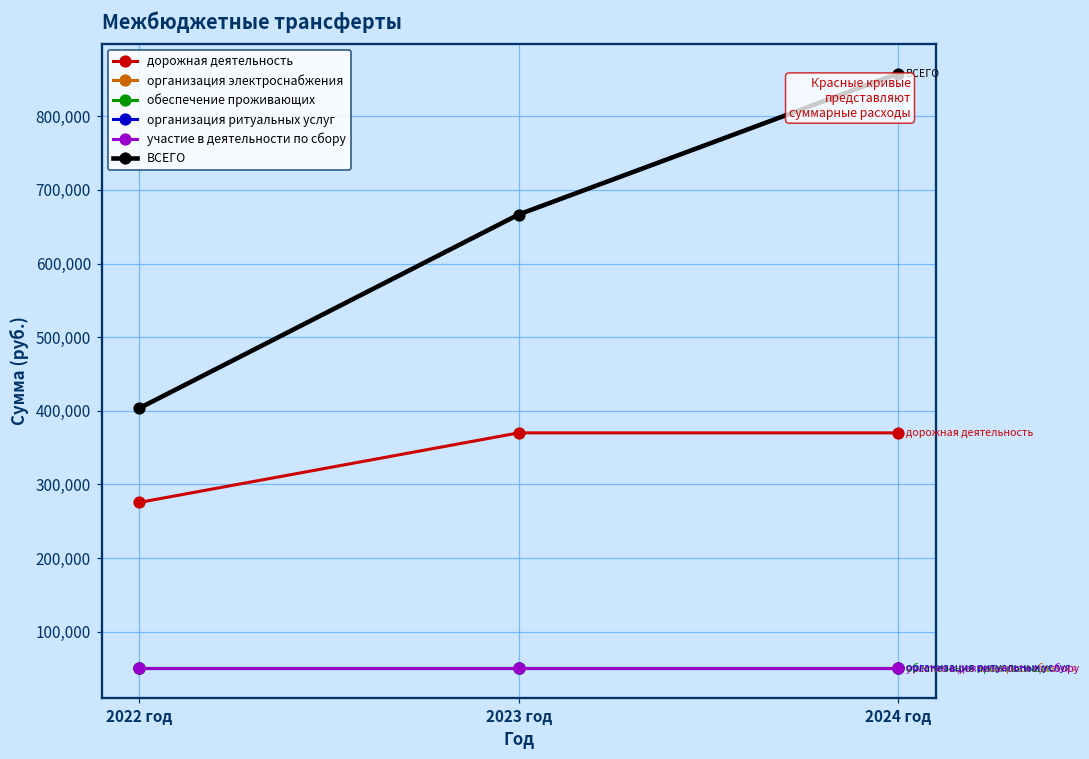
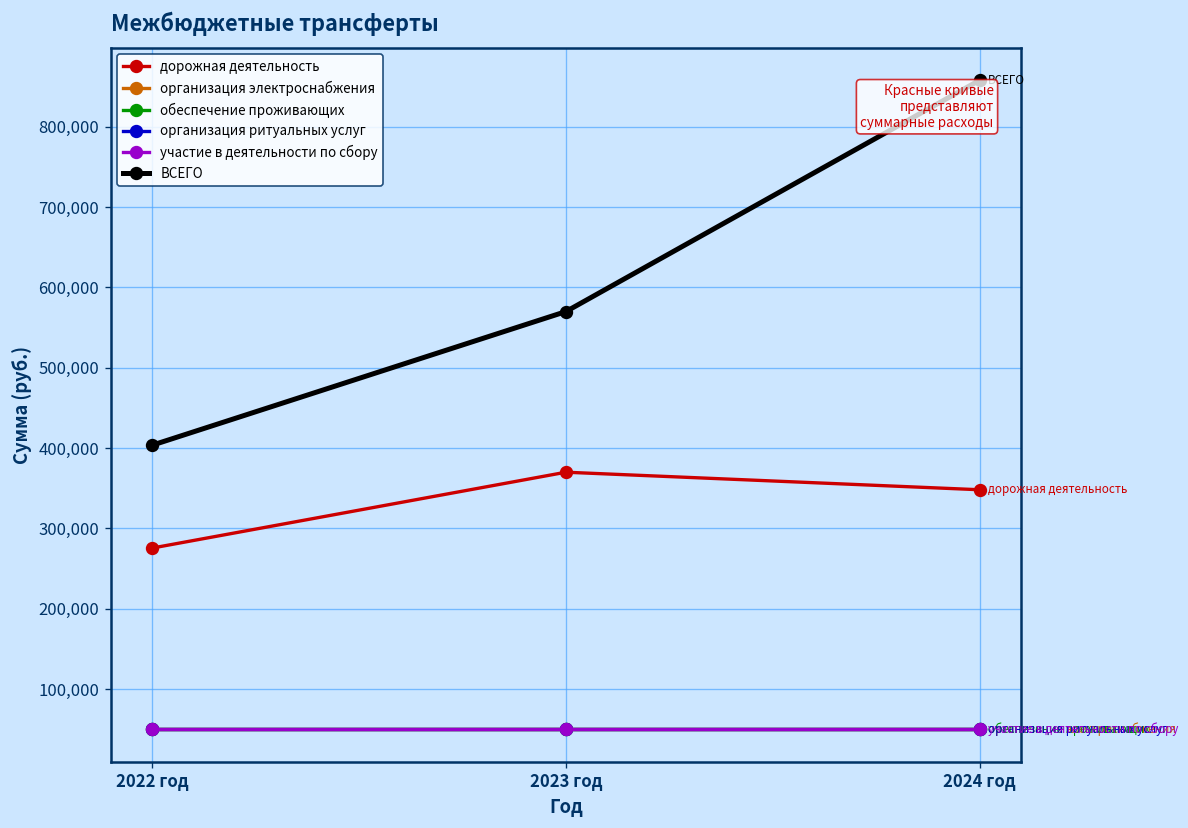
ВСЕГО, 2023 год: 670,000 -> 570,000
дорожная деятельность, 2024 год: 370,000 -> 350,000
